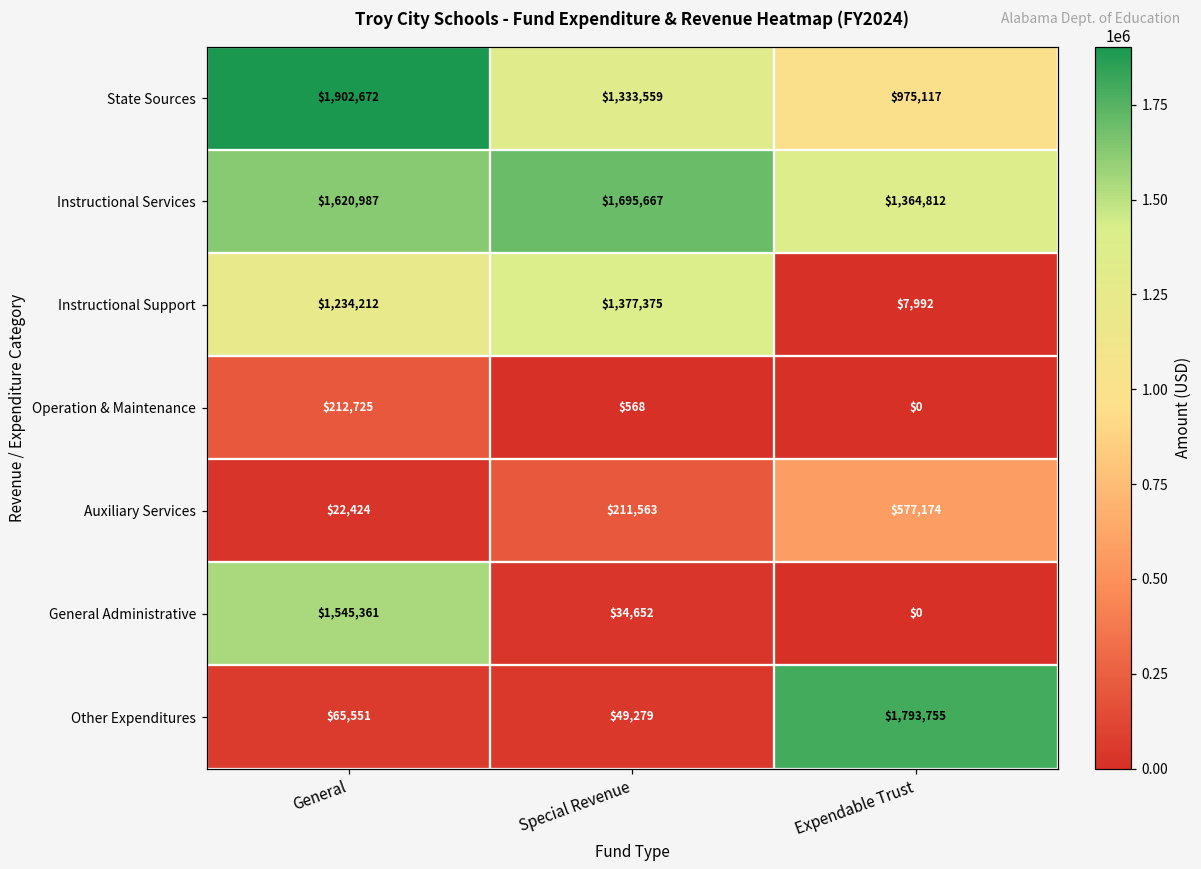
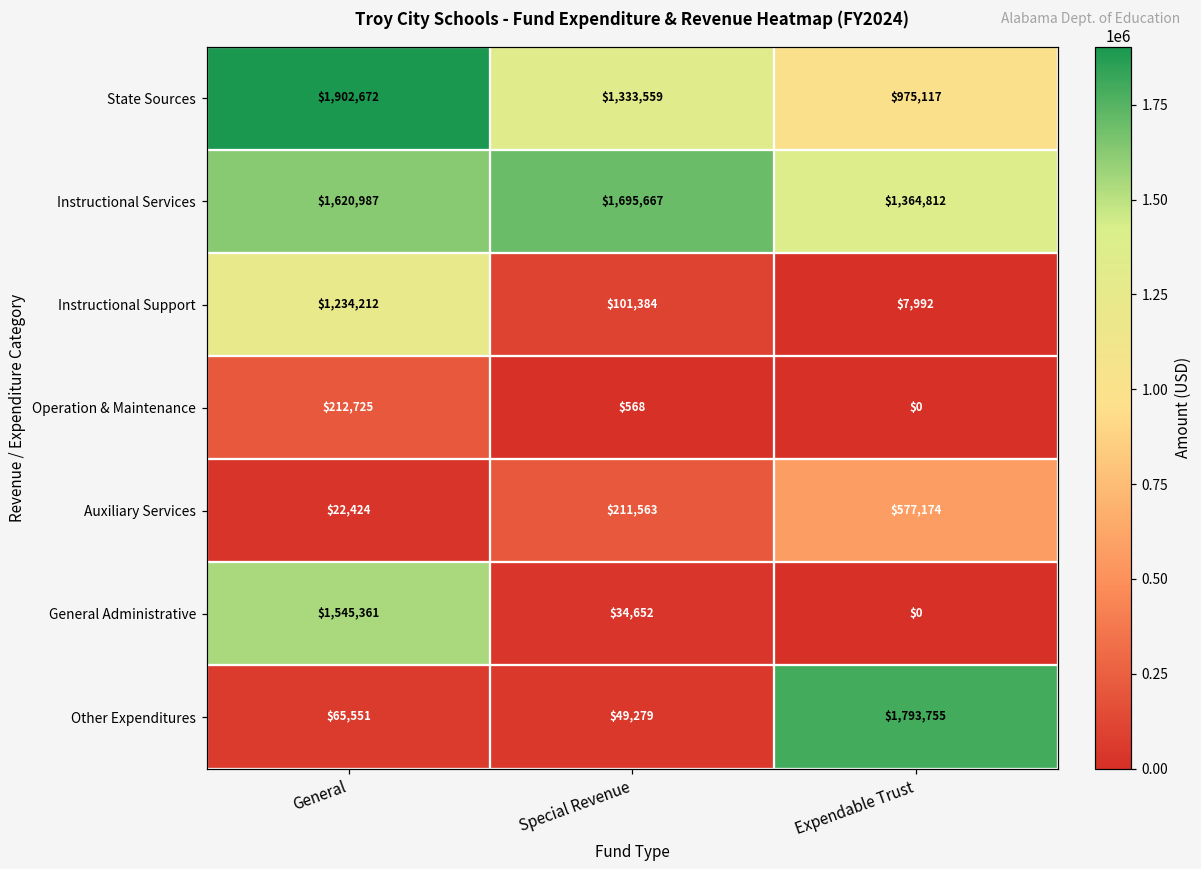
Instructional Support, Special Revenue: $1,377,375 -> $101,384
